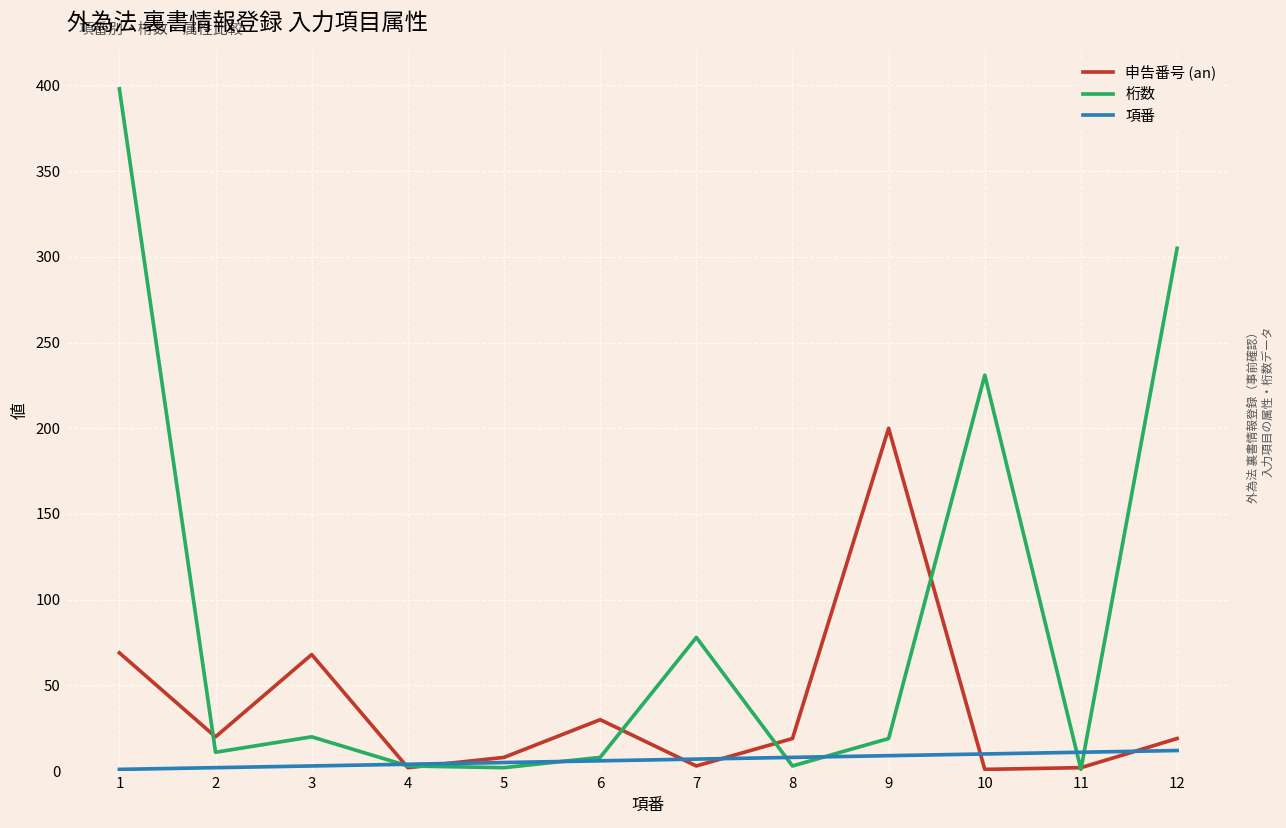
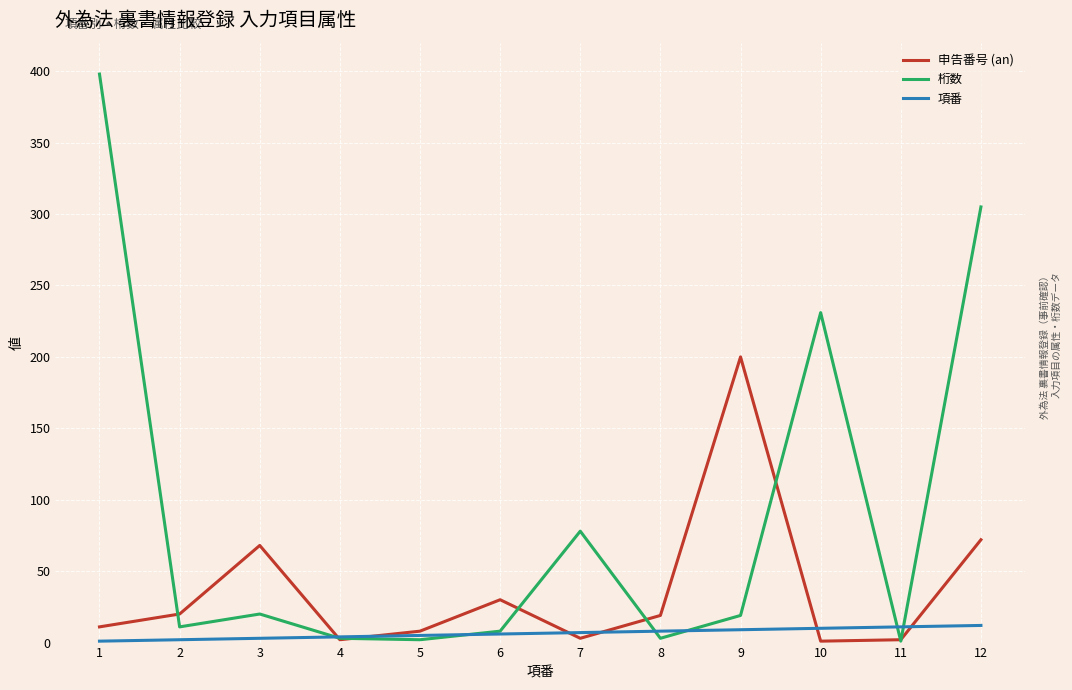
申告番号 (an), 1: 69 -> 11
申告番号 (an), 12: 19 -> 72
